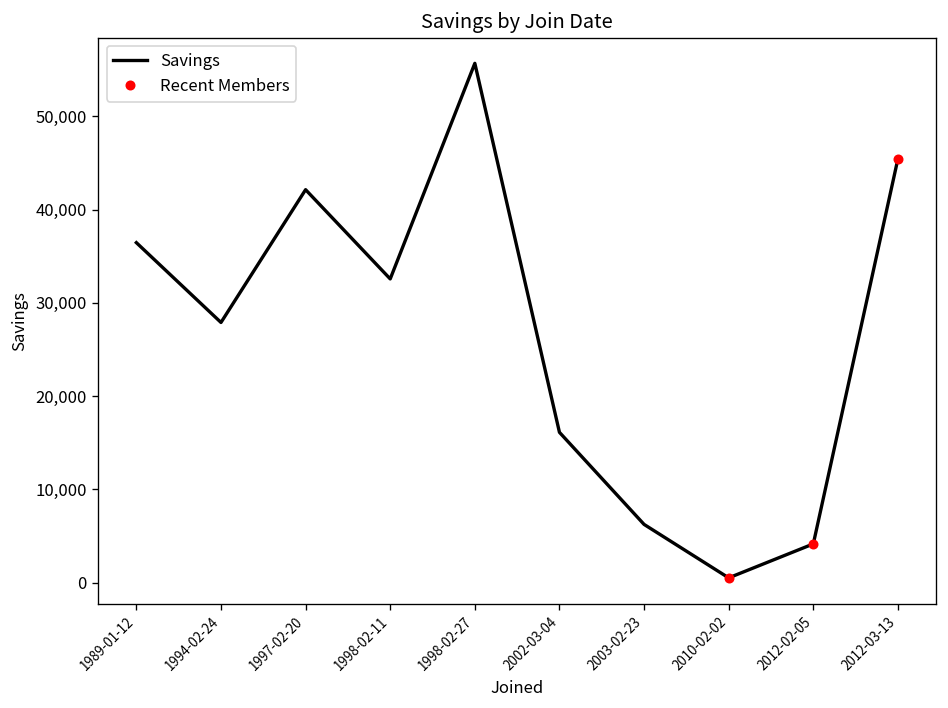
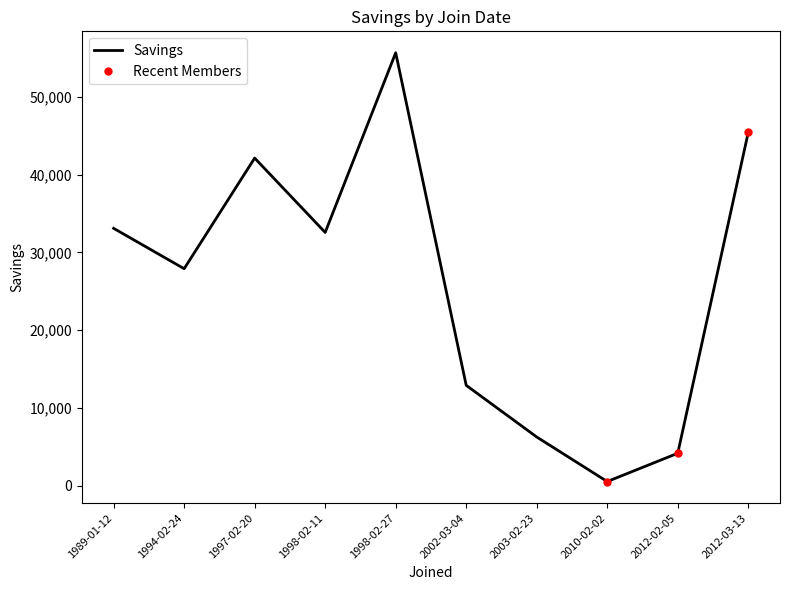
Savings, 1989-01-12: 36,000 -> 33,000
Savings, 2002-03-04: 16,000 -> 13,000
